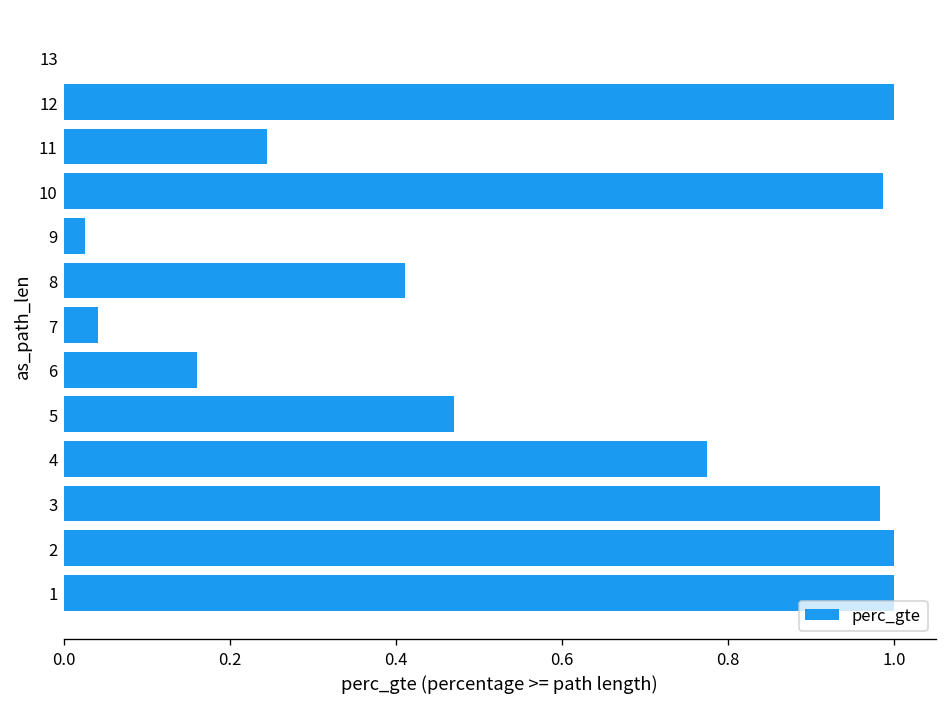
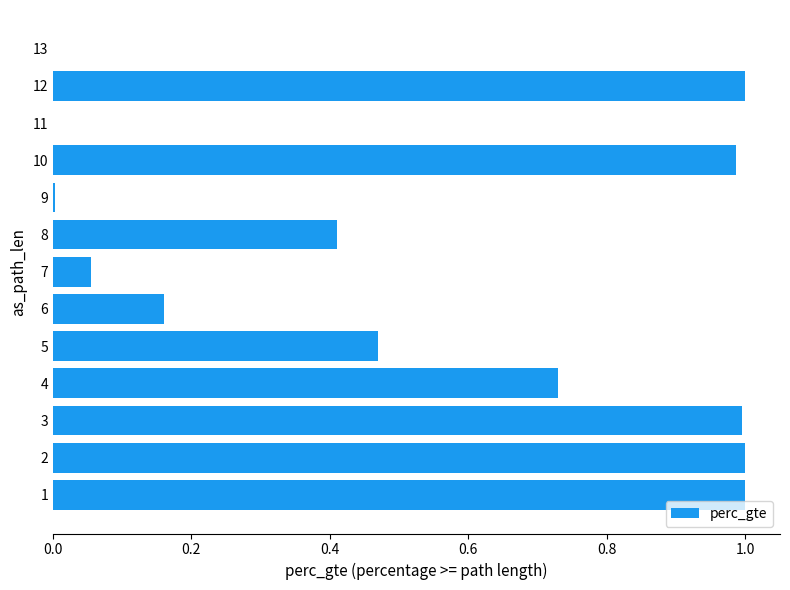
11: 0.24 -> 0.00
9: 0.03 -> 0.00
7: 0.04 -> 0.05
4: 0.77 -> 0.73
3: 0.98 -> 0.99
